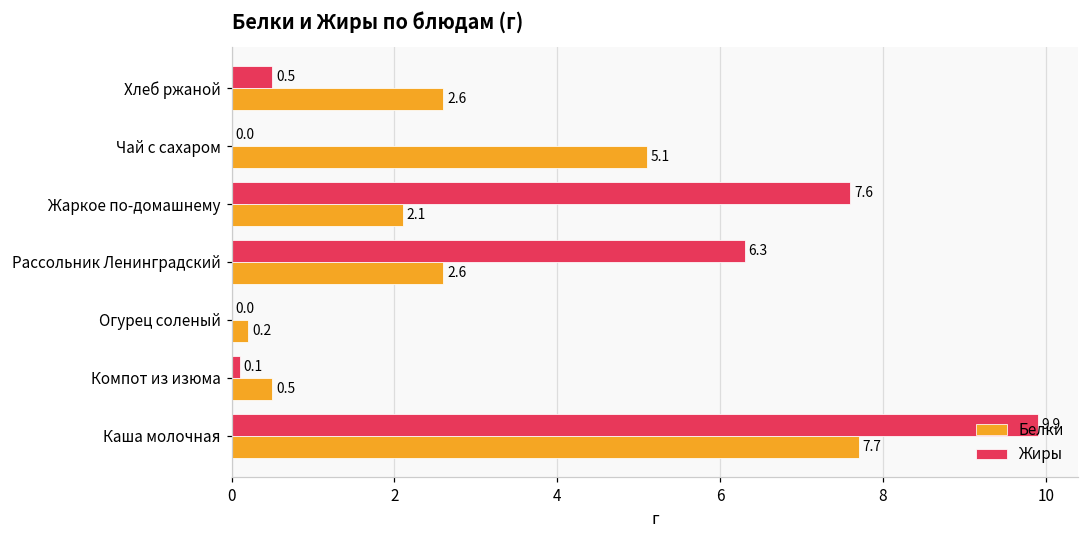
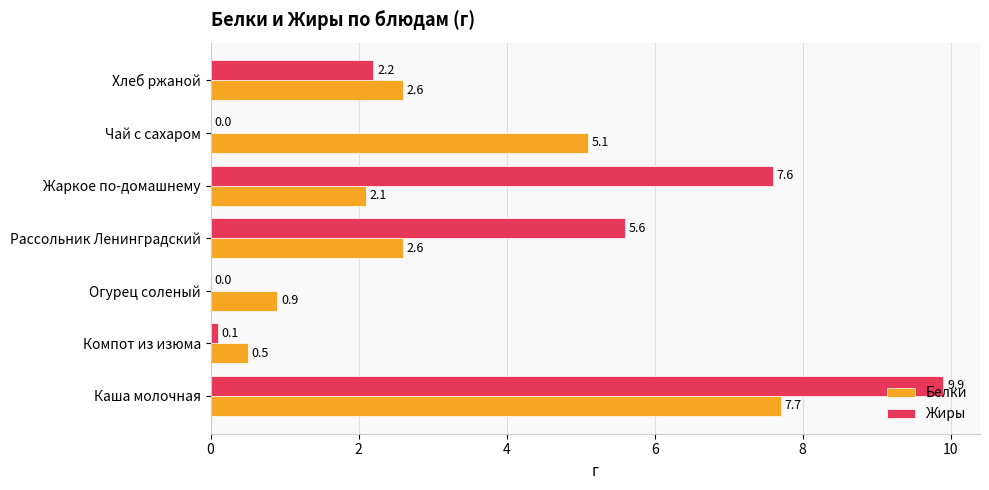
Жиры, Хлеб ржаной: 0.5 -> 2.2
Жиры, Рассольник Ленинградский: 6.3 -> 5.6
Белки, Огурец соленый: 0.2 -> 0.9
